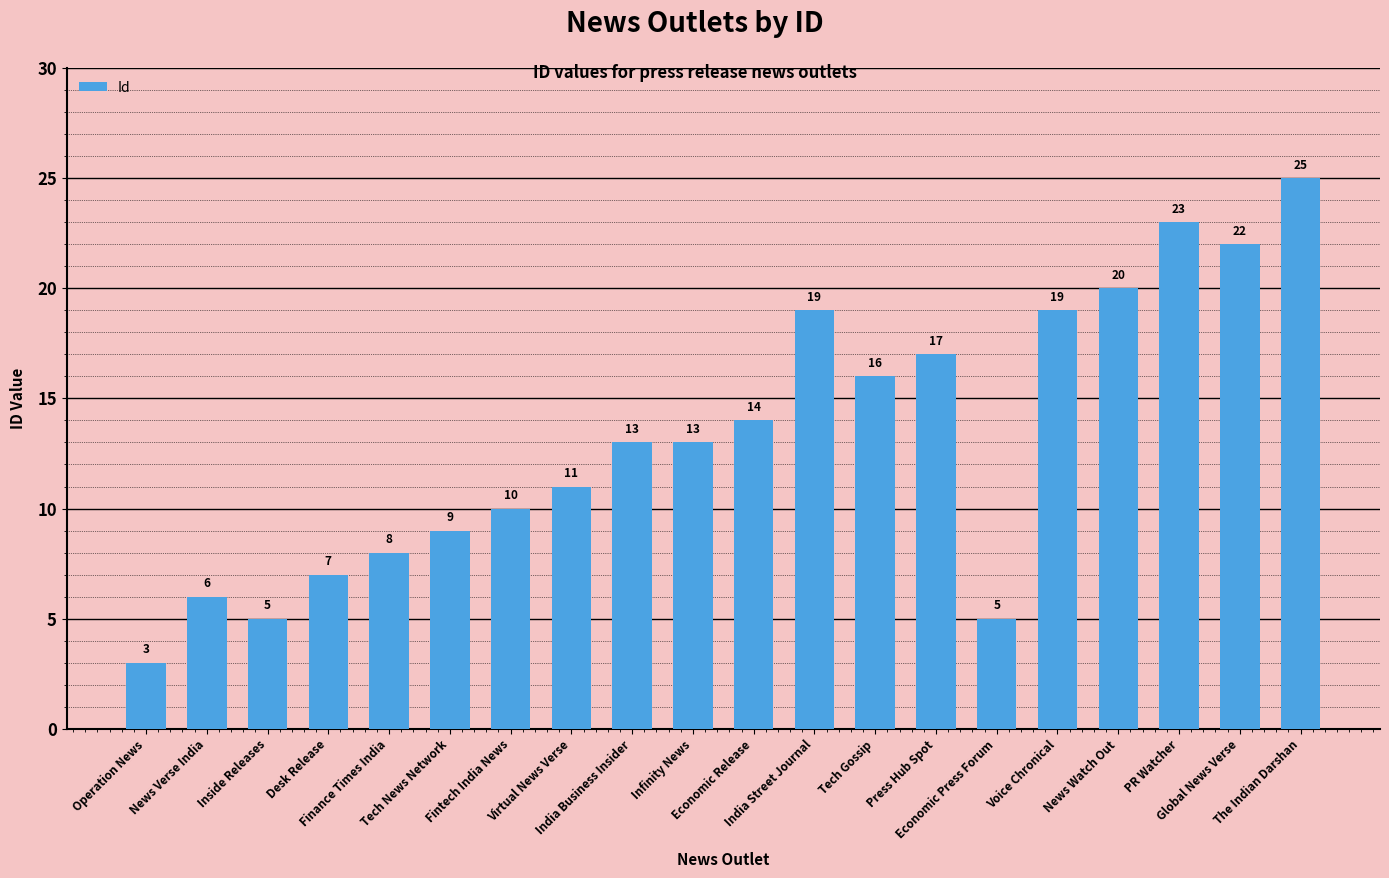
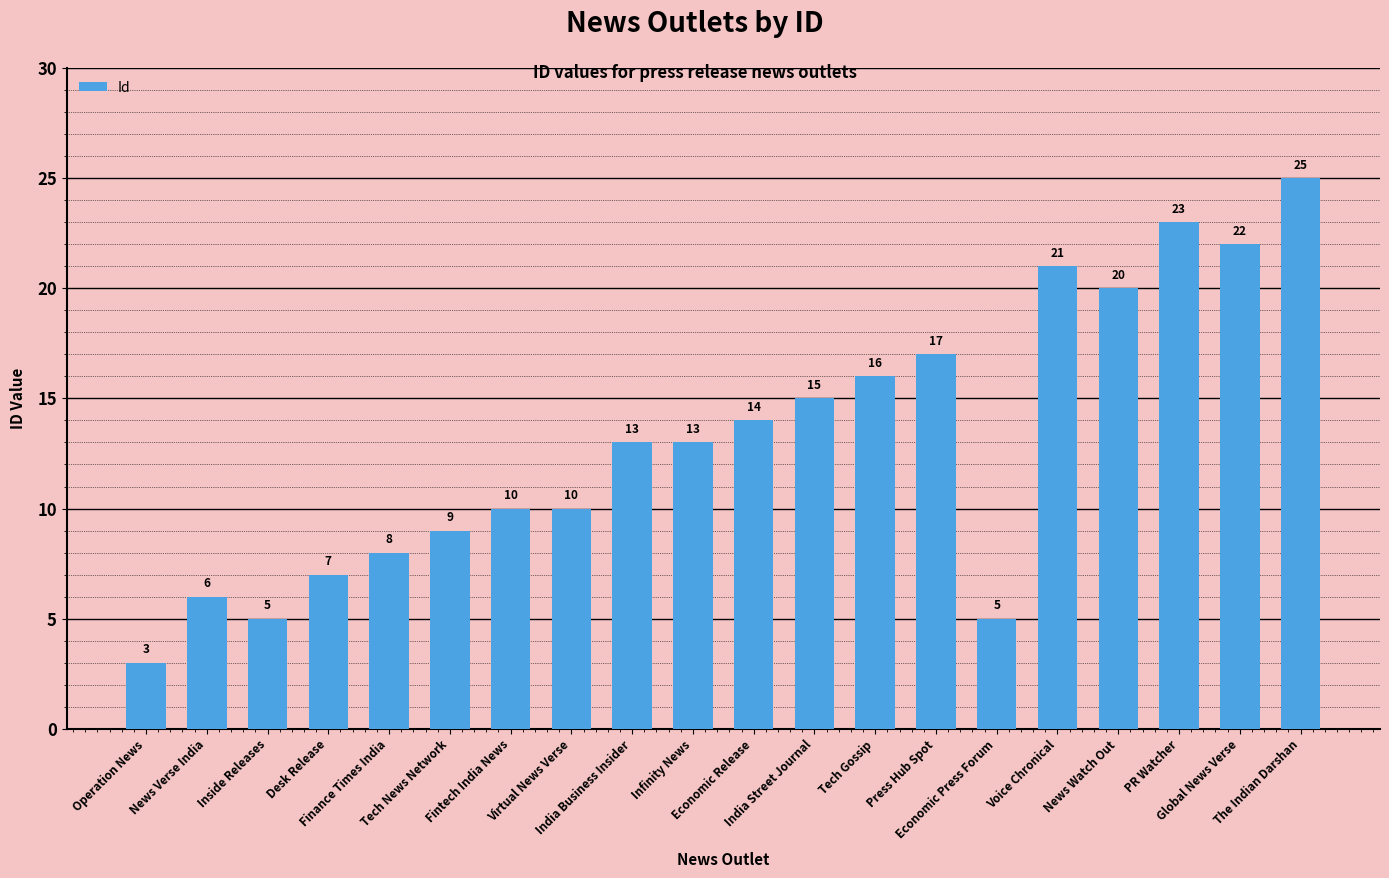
Virtual News Verse: 11 -> 10
India Street Journal: 19 -> 15
Voice Chronical: 19 -> 21
